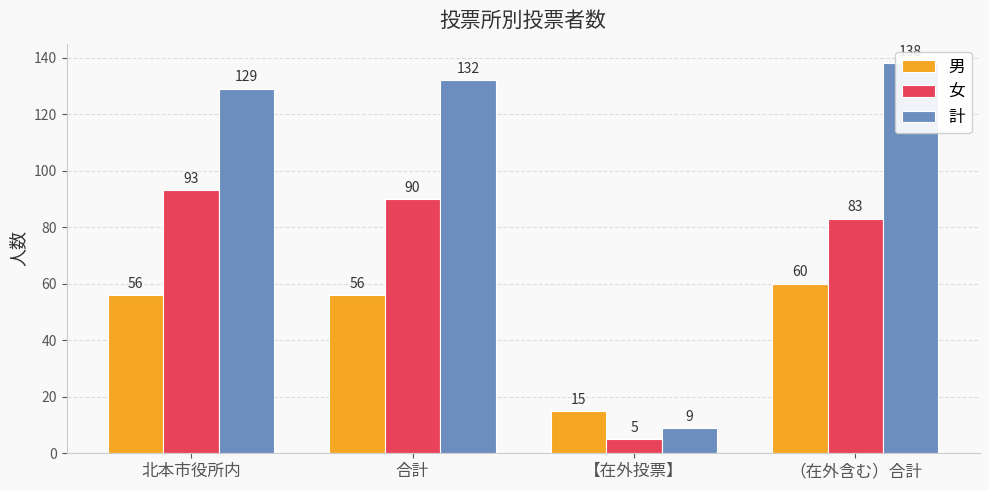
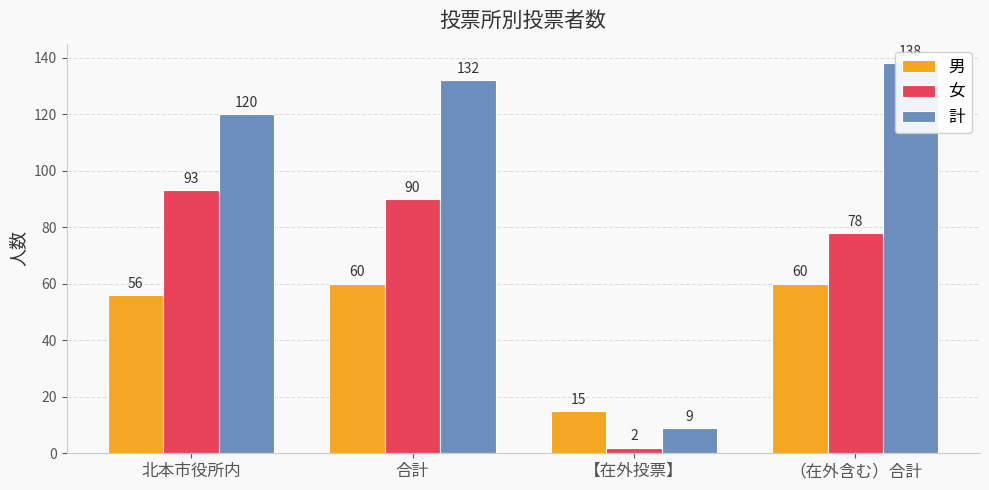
計, 北本市役所内: 129 -> 120
男, 合計: 56 -> 60
女, 【在外投票】: 5 -> 2
女, （在外含む）合計: 83 -> 78
